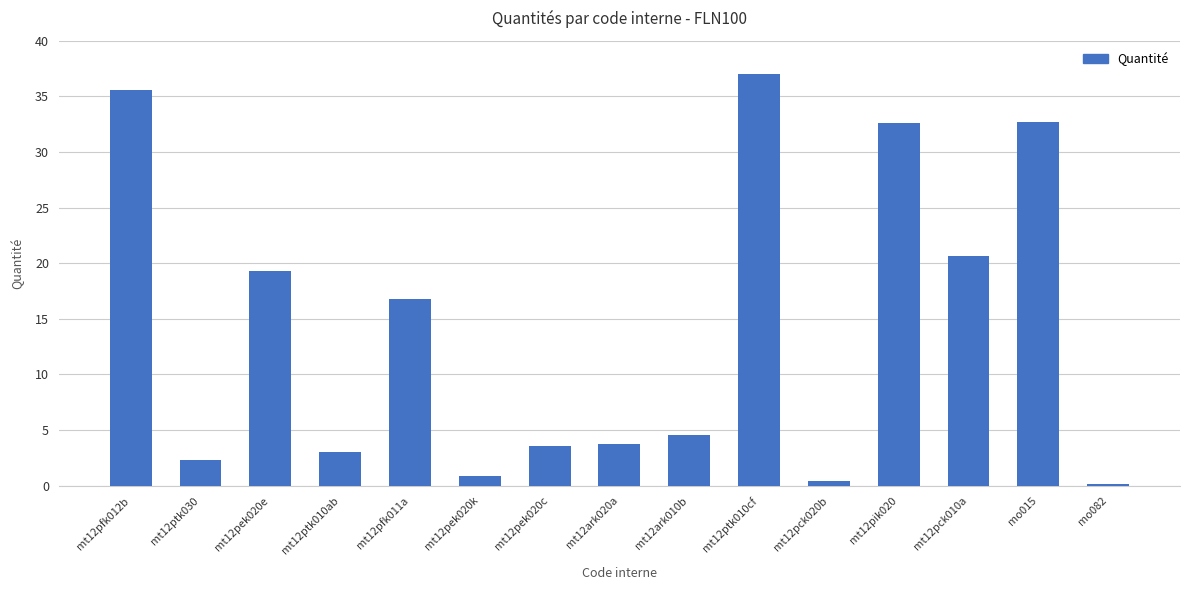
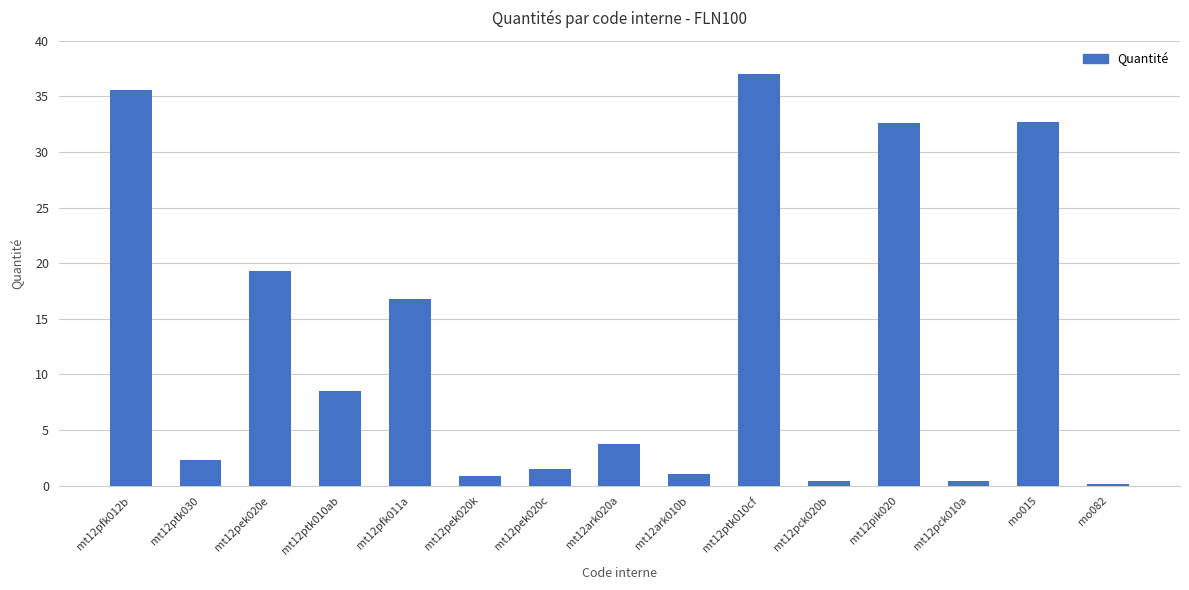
mt12ptk010ab: 3.0 -> 8.5
mt12pek020c: 3.6 -> 1.5
mt12ark010b: 4.6 -> 1.0
mt12pck010a: 20.7 -> 0.5
